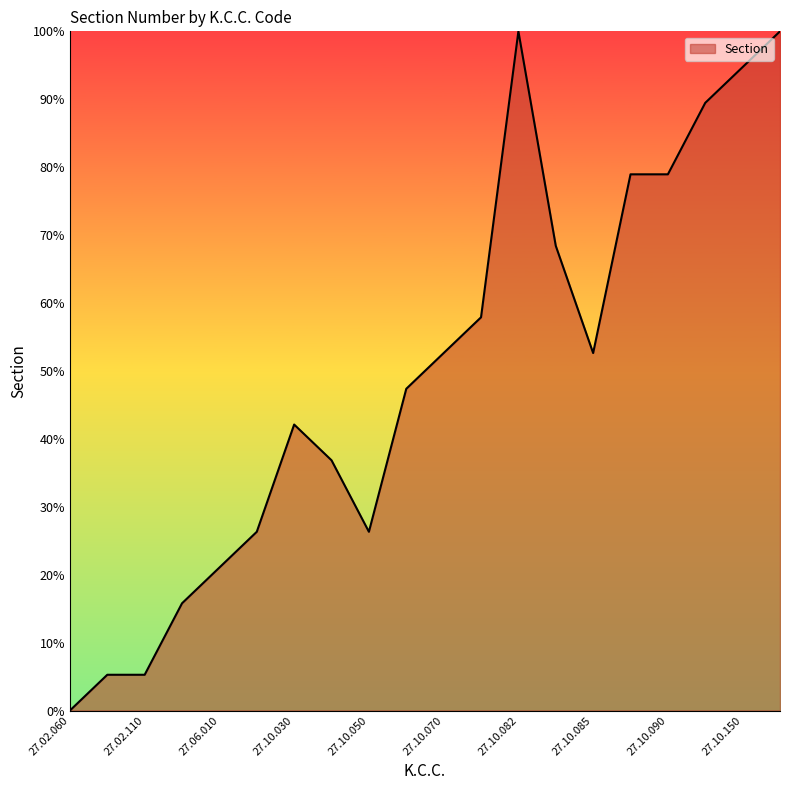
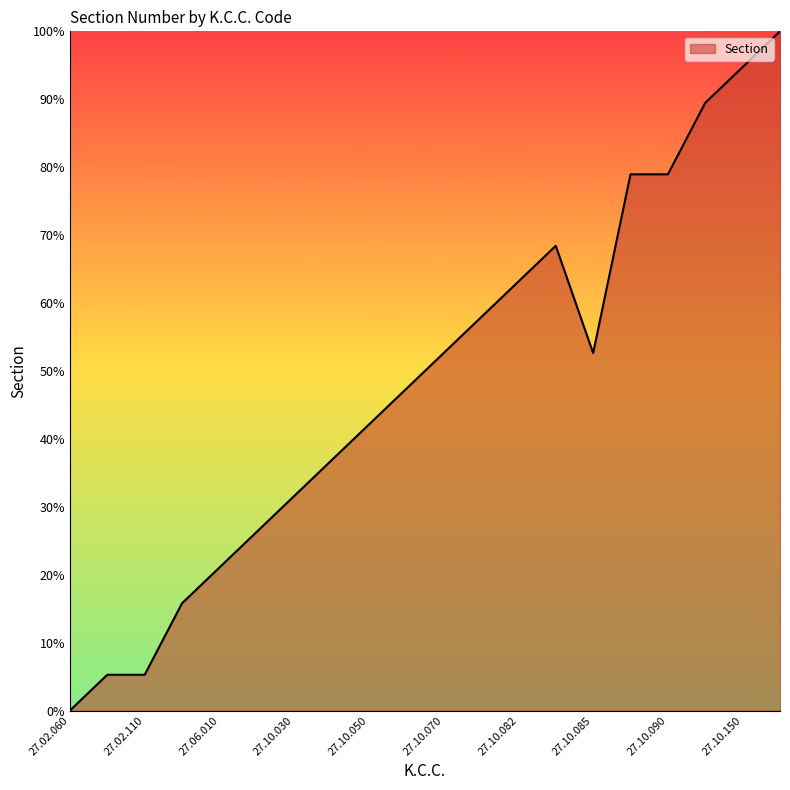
27.10.030: 42% -> 32%
27.10.050: 26% -> 42%
27.10.082: 100% -> 63%
